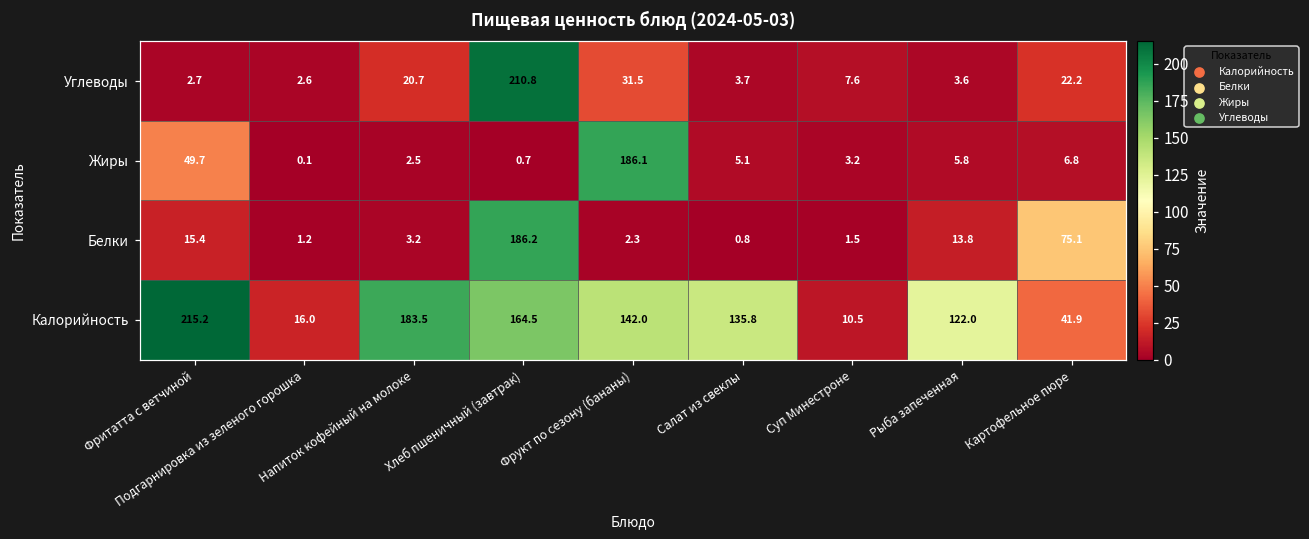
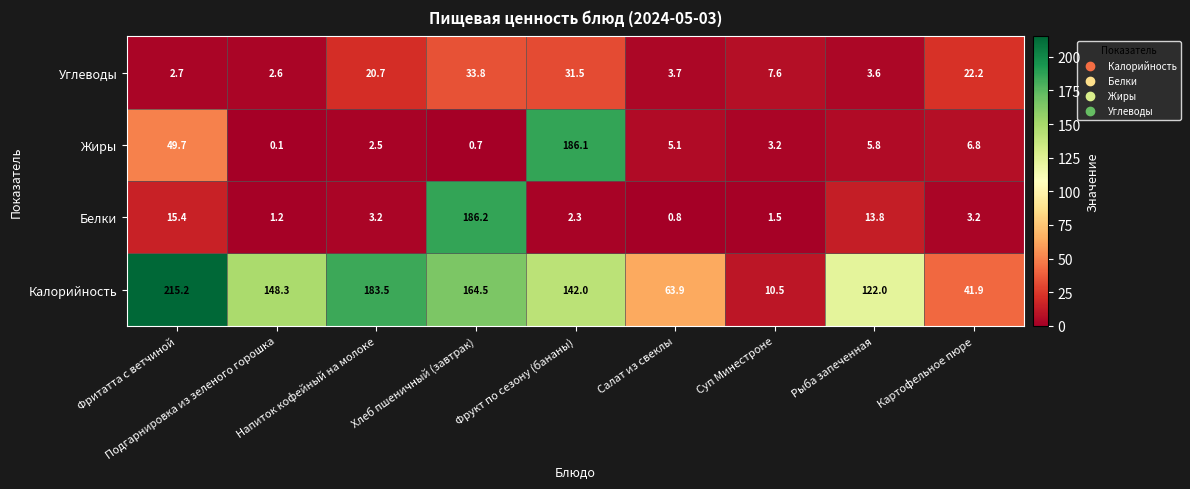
Углеводы, Хлеб пшеничный (завтрак): 210.8 -> 33.8
Белки, Картофельное пюре: 75.1 -> 3.2
Калорийность, Подгарнировка из зеленого горошка: 16.0 -> 148.3
Калорийность, Салат из свеклы: 135.8 -> 63.9
